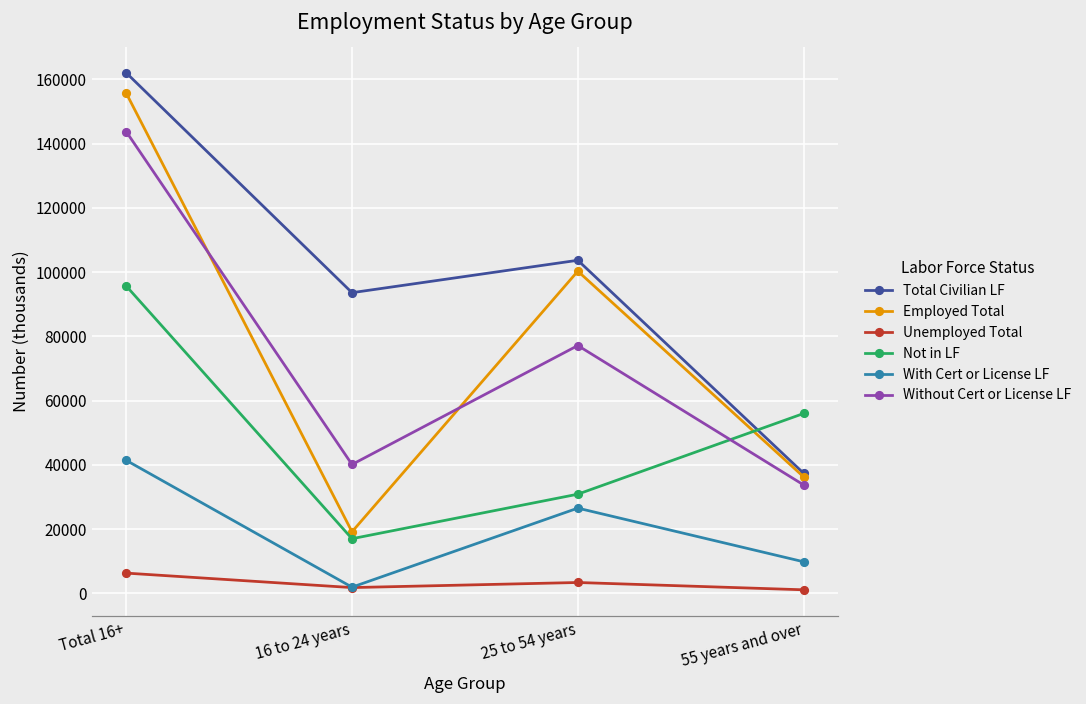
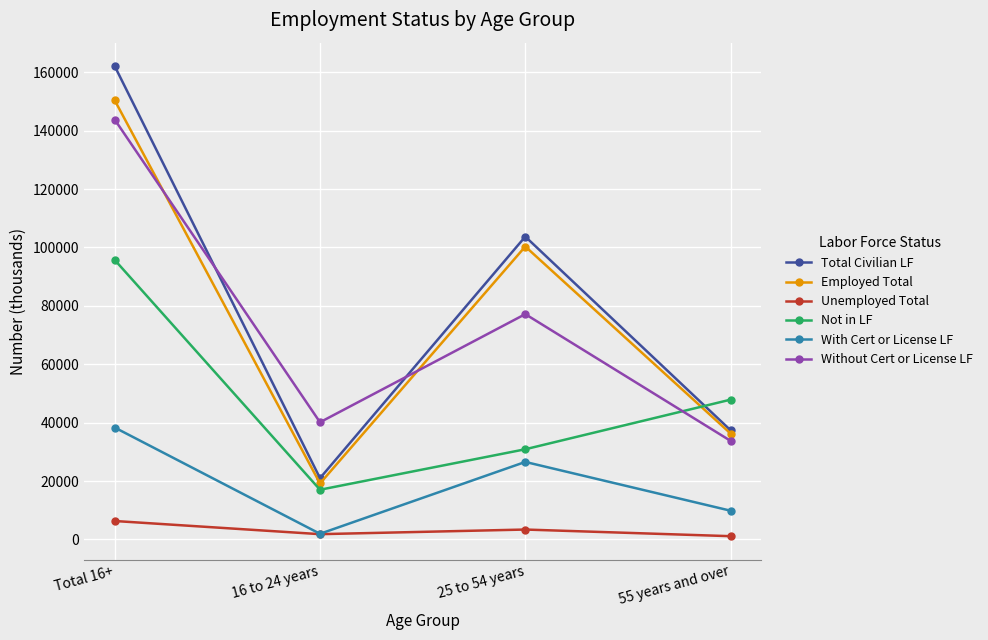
Employed Total, Total 16+: 156000 -> 150000
With Cert or License LF, Total 16+: 41000 -> 38000
Total Civilian LF, 16 to 24 years: 94000 -> 21000
Not in LF, 55 years and over: 56000 -> 48000
